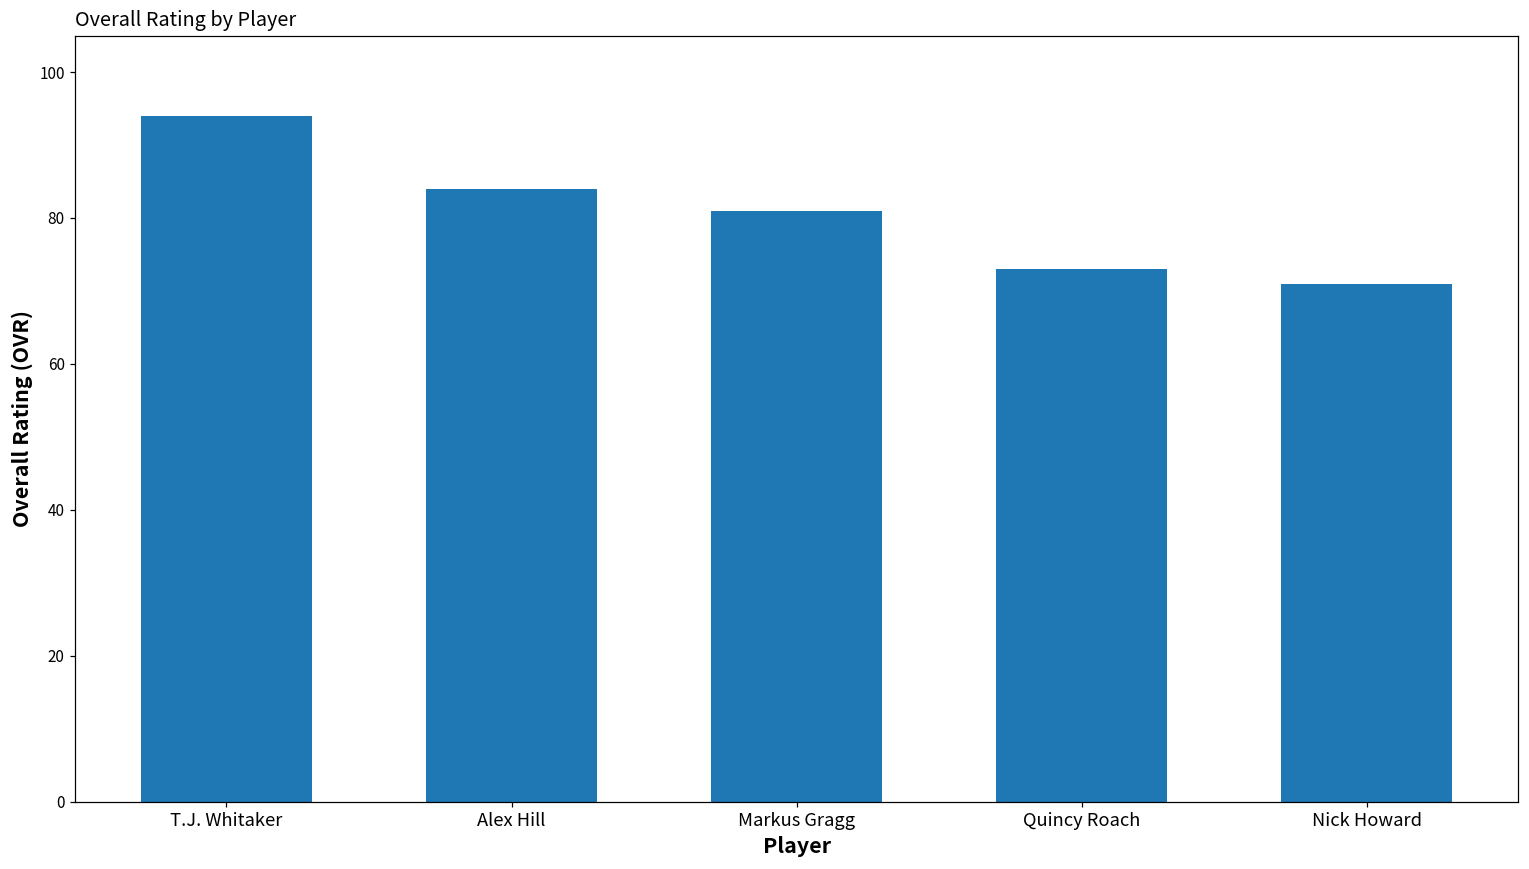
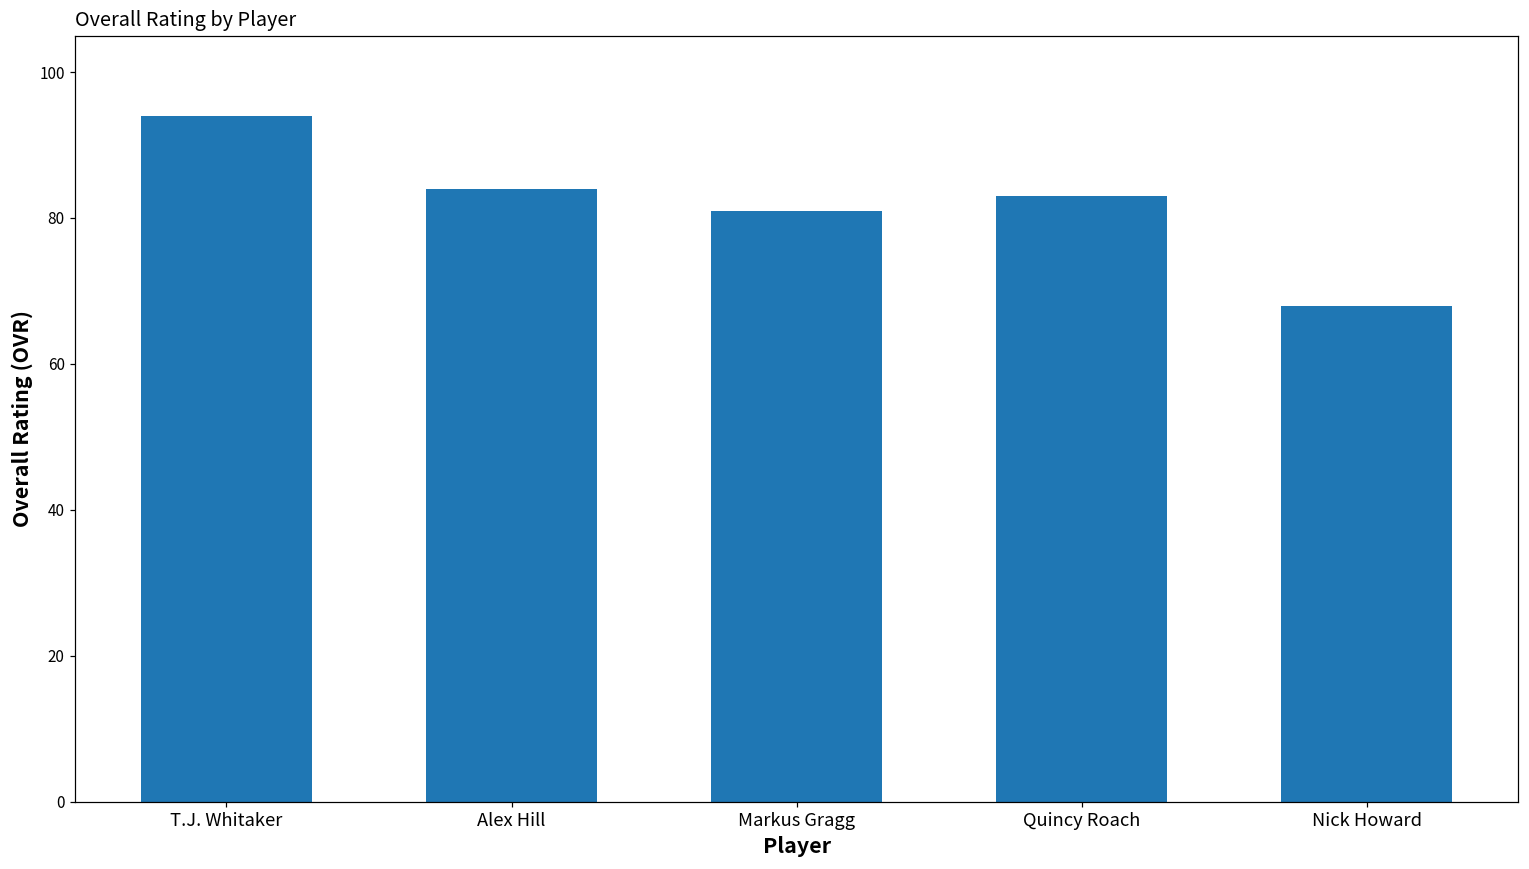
Quincy Roach: 73 -> 83
Nick Howard: 71 -> 68
